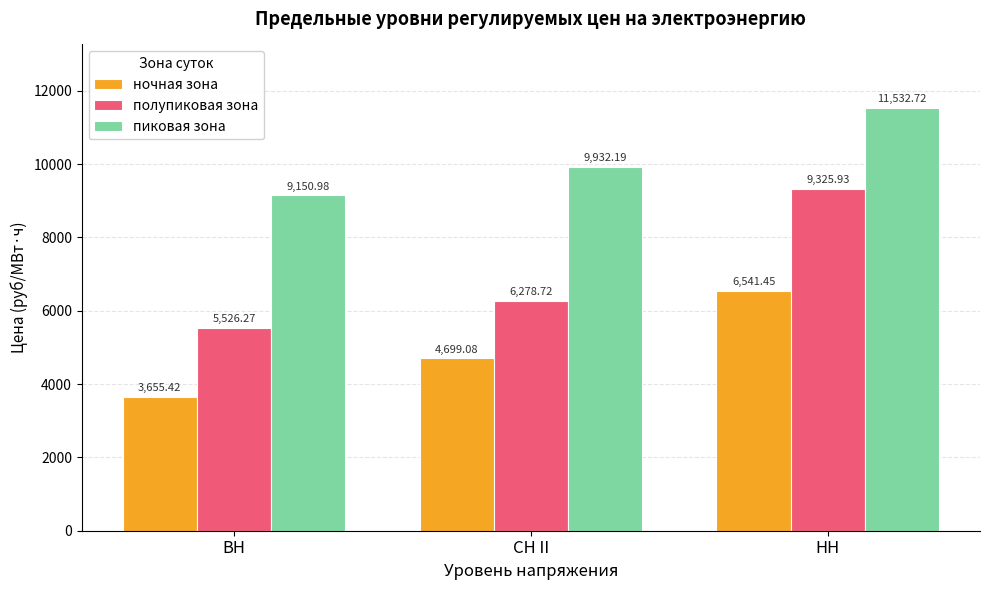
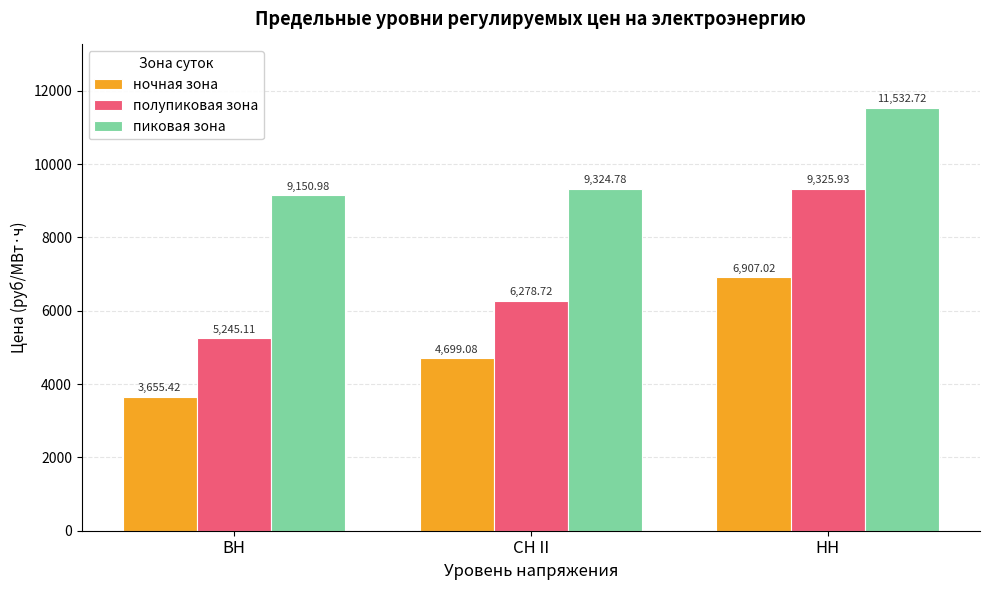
полупиковая зона, ВН: 5,526.27 -> 5,245.11
пиковая зона, СН II: 9,932.19 -> 9,324.78
ночная зона, НН: 6,541.45 -> 6,907.02
